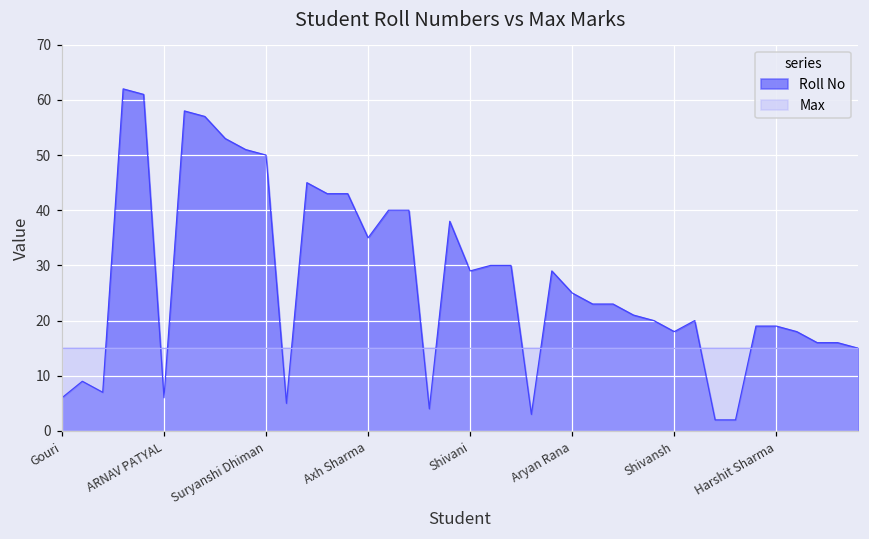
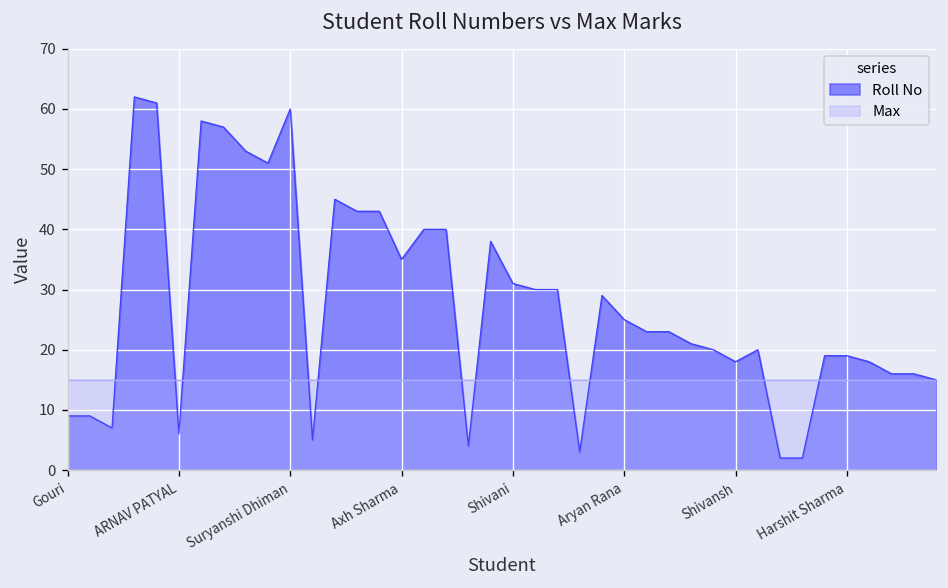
Roll No, Gouri: 6 -> 9
Roll No, Suryanshi Dhiman: 50 -> 60
Roll No, Shivani: 29 -> 31
